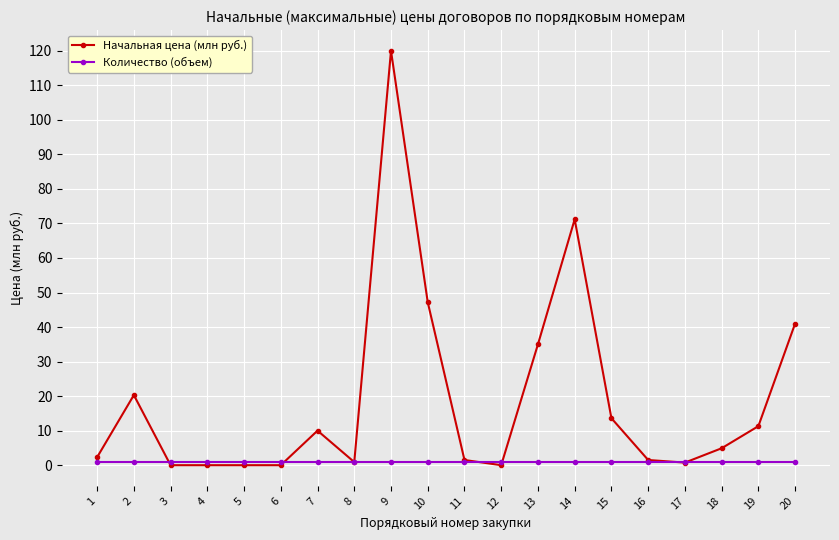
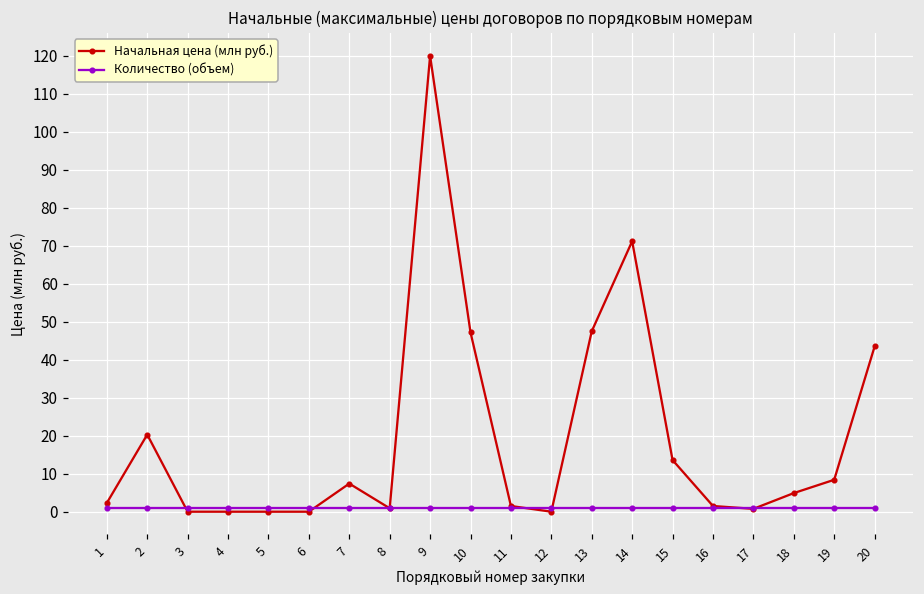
Начальная цена (млн руб.), 7: 10 -> 7
Начальная цена (млн руб.), 13: 35 -> 48
Начальная цена (млн руб.), 19: 11 -> 8
Начальная цена (млн руб.), 20: 41 -> 44
